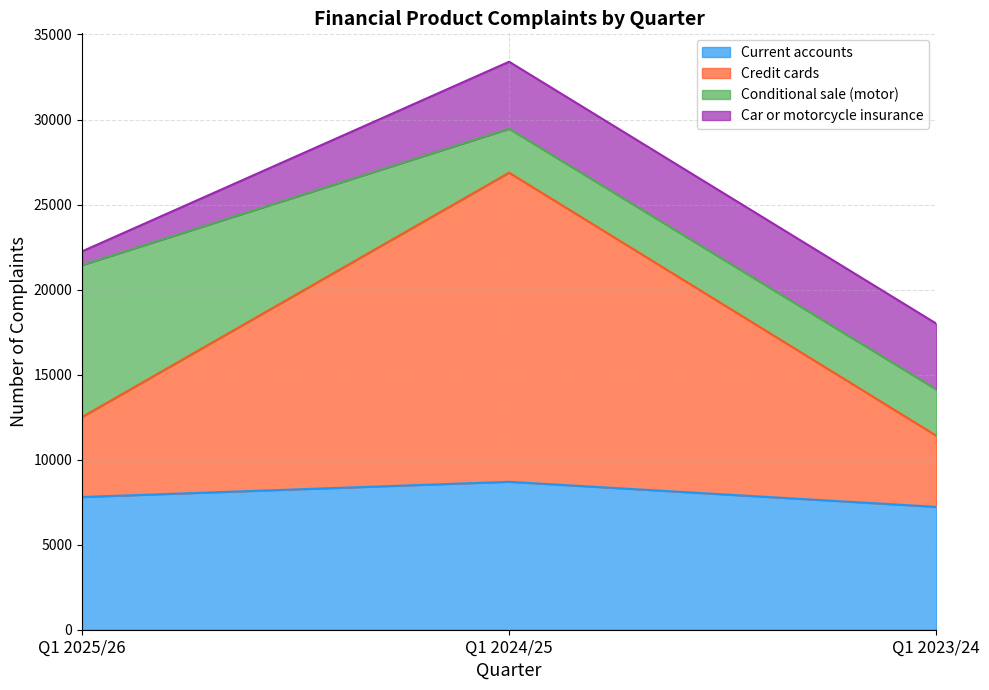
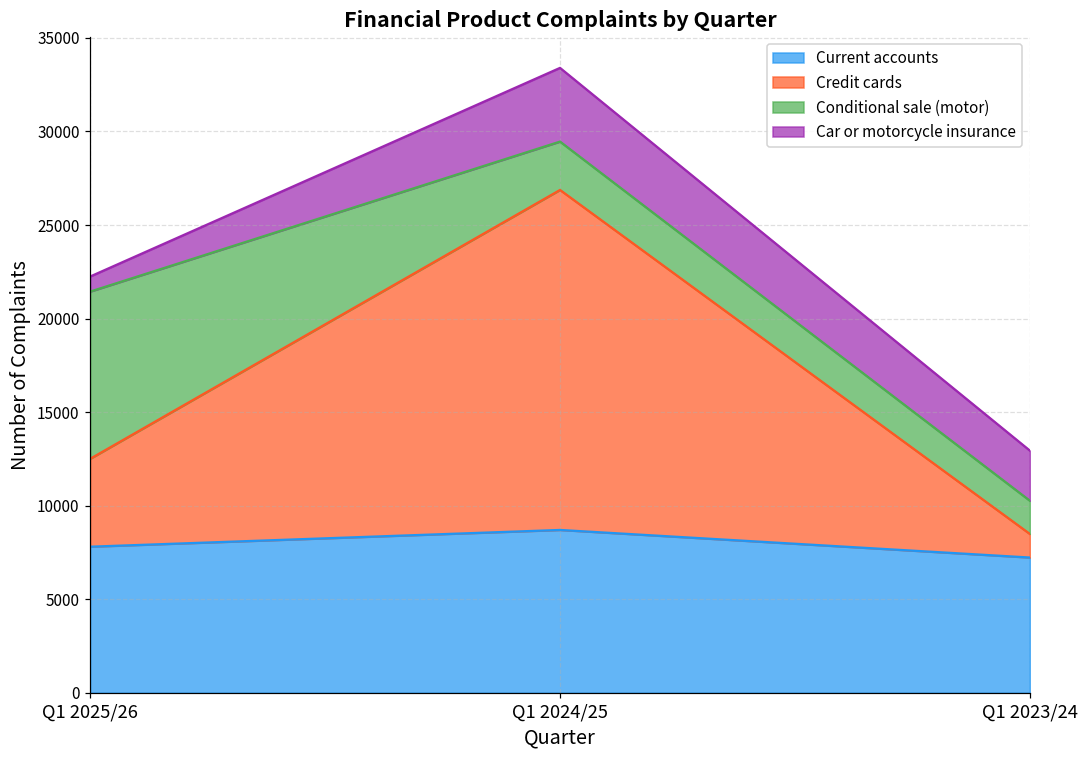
Credit cards, Q1 2023/24: 4200 -> 1300
Conditional sale (motor), Q1 2023/24: 2700 -> 1800
Car or motorcycle insurance, Q1 2023/24: 3900 -> 2700
